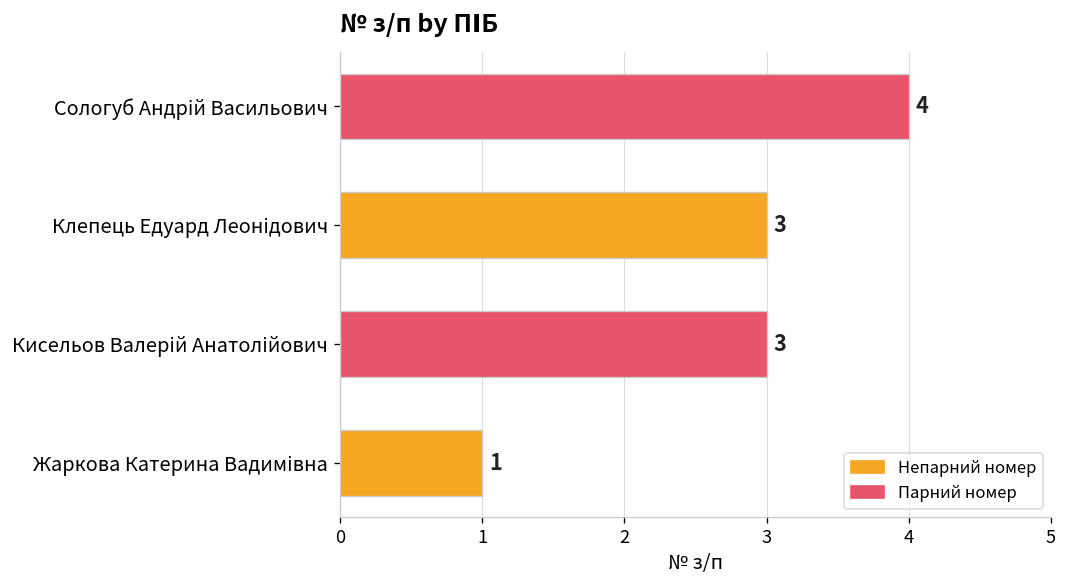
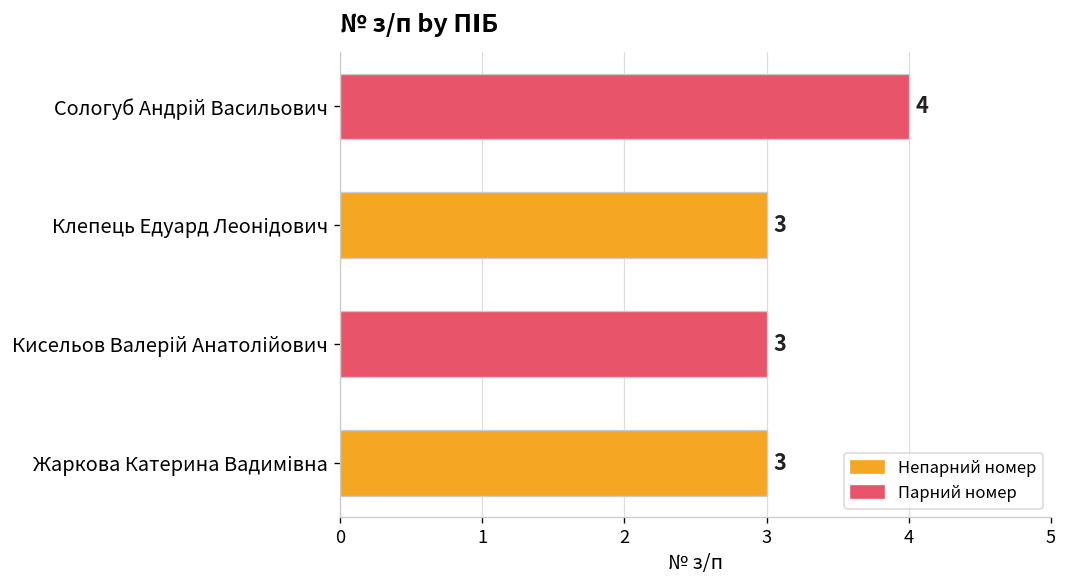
Жаркова Катерина Вадимівна: 1 -> 3
